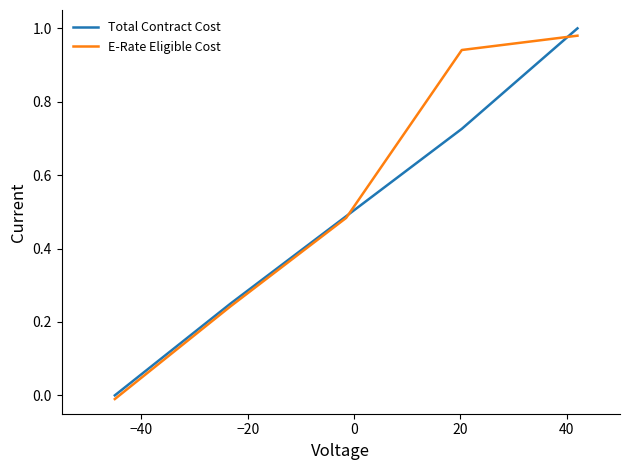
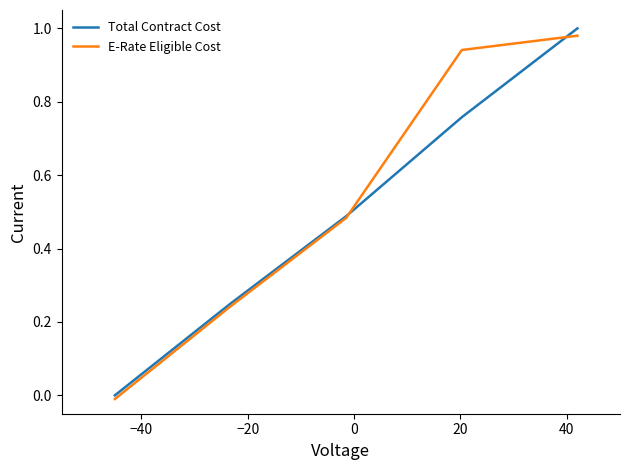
Total Contract Cost, 20: 0.73 -> 0.76
